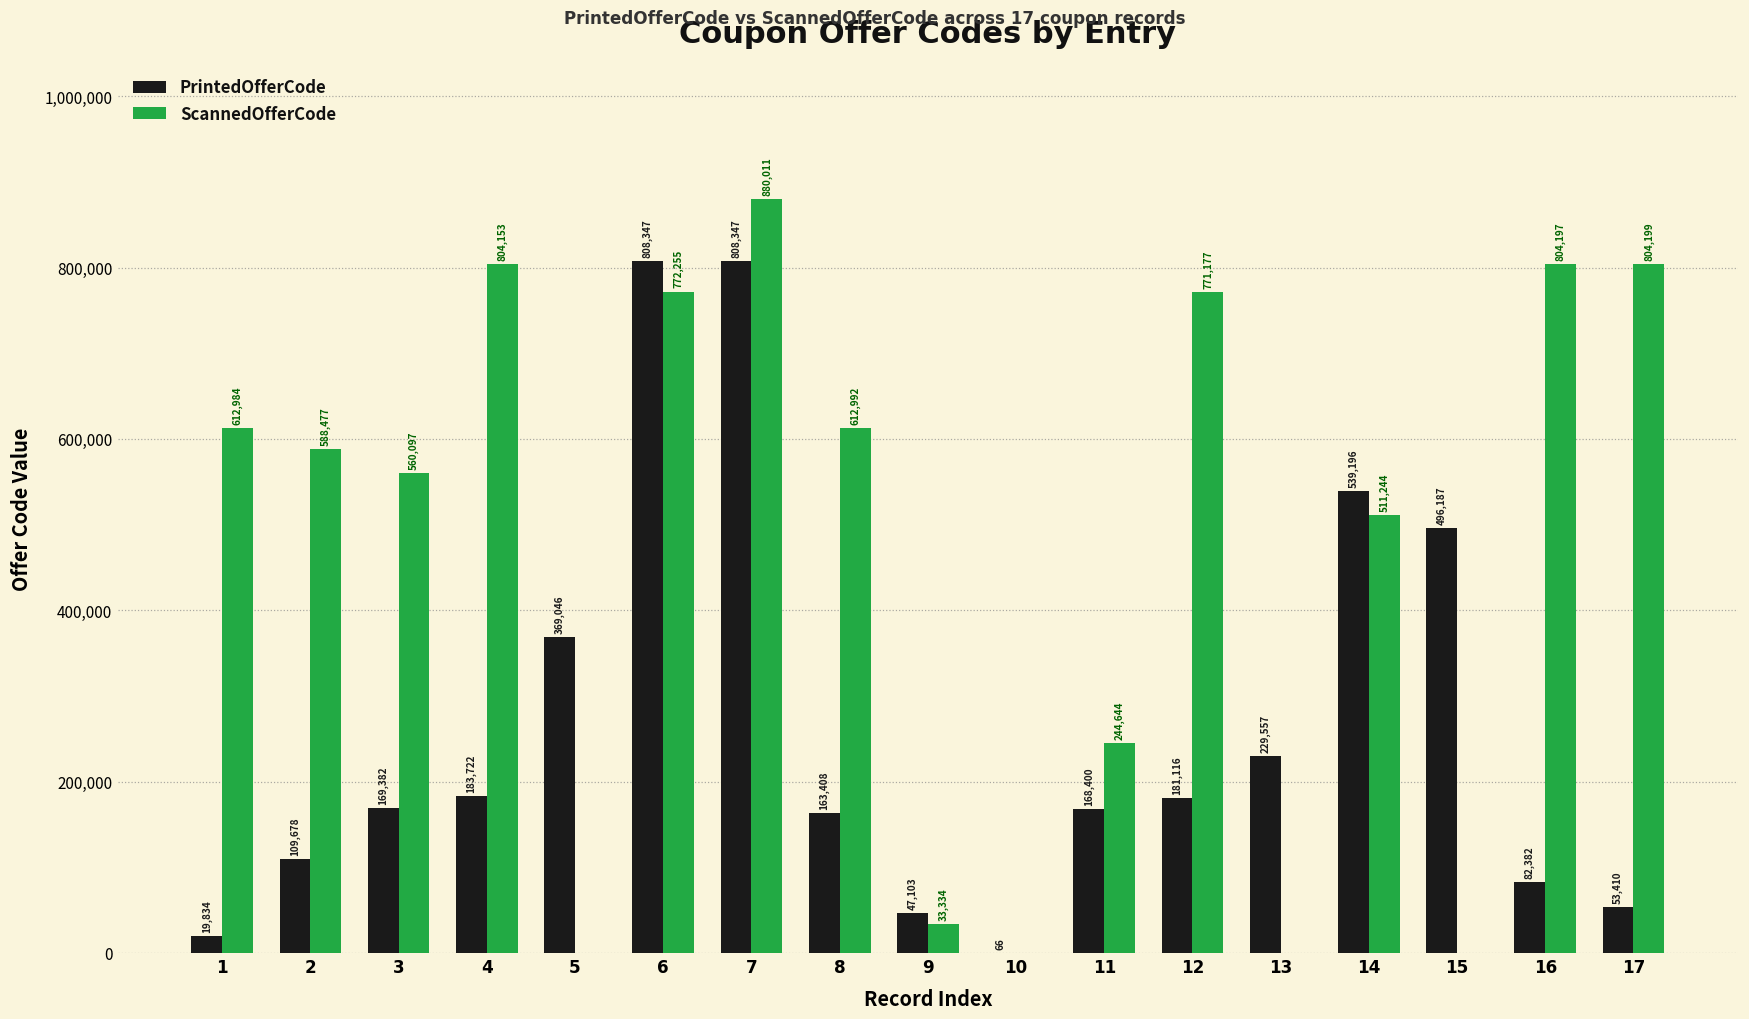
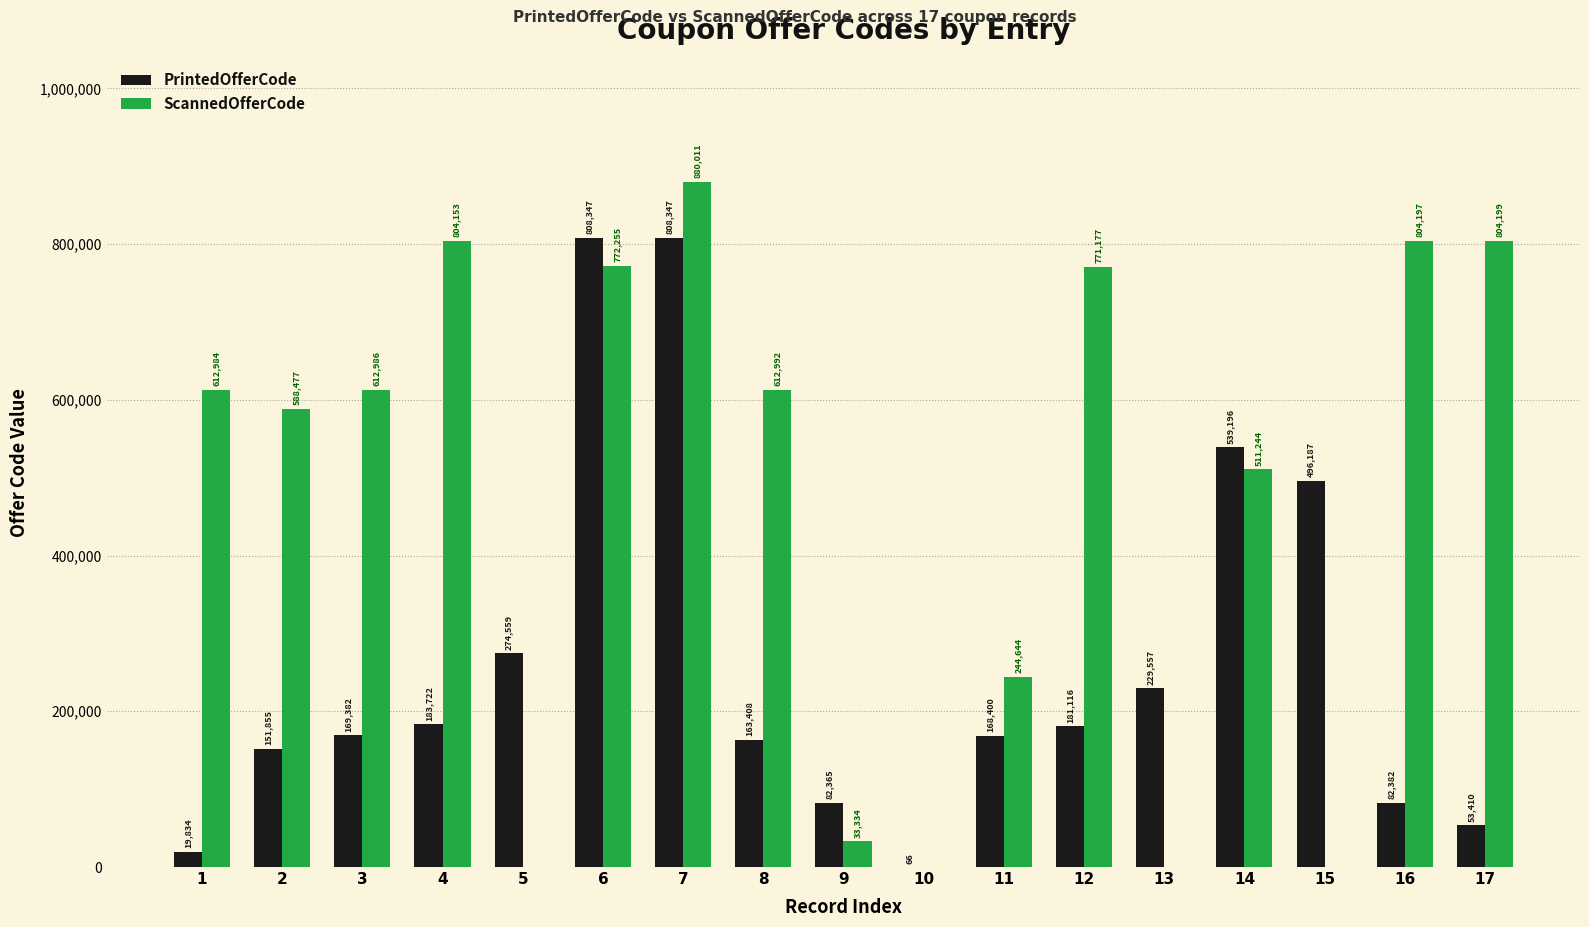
PrintedOfferCode, 2: 109,678 -> 151,855
ScannedOfferCode, 3: 560,097 -> 612,986
PrintedOfferCode, 5: 369,046 -> 274,559
PrintedOfferCode, 9: 47,103 -> 82,365
